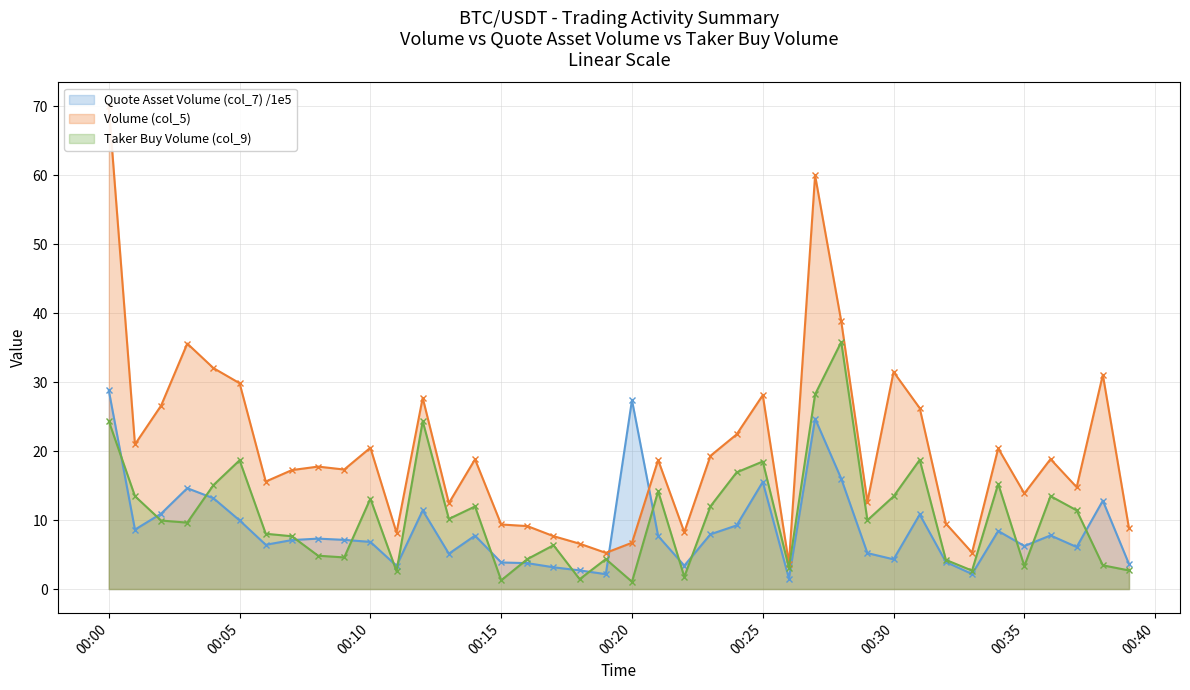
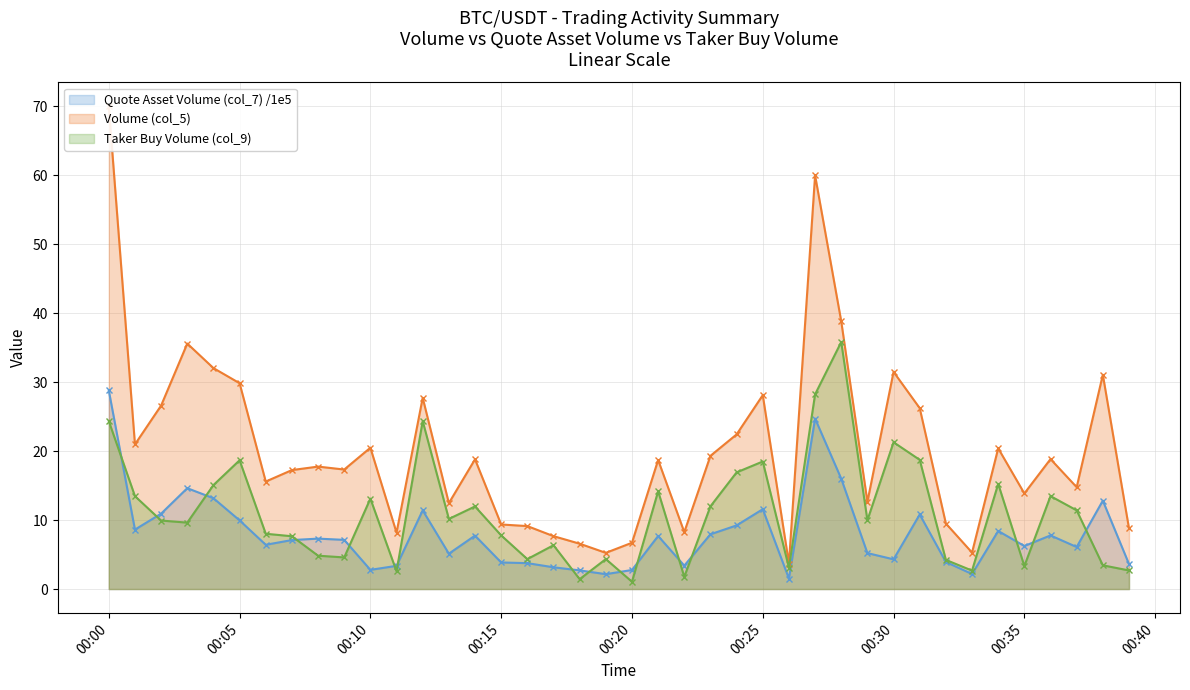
Quote Asset Volume (col_7) /1e5, 00:10: 7 -> 3
Taker Buy Volume (col_9), 00:15: 1 -> 8
Quote Asset Volume (col_7) /1e5, 00:20: 27 -> 3
Quote Asset Volume (col_7) /1e5, 00:25: 16 -> 12
Taker Buy Volume (col_9), 00:30: 13 -> 21
